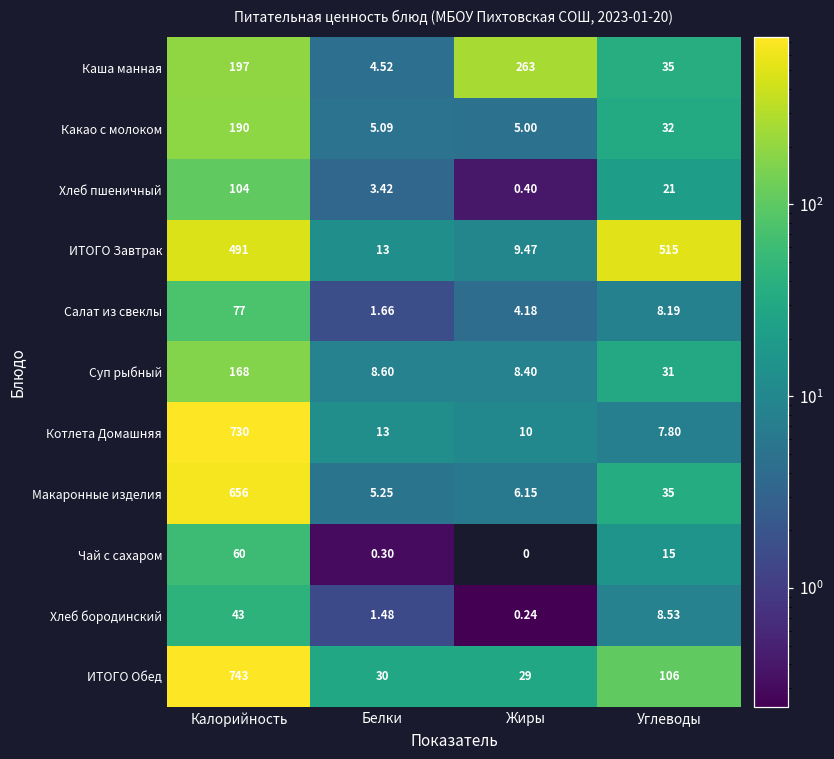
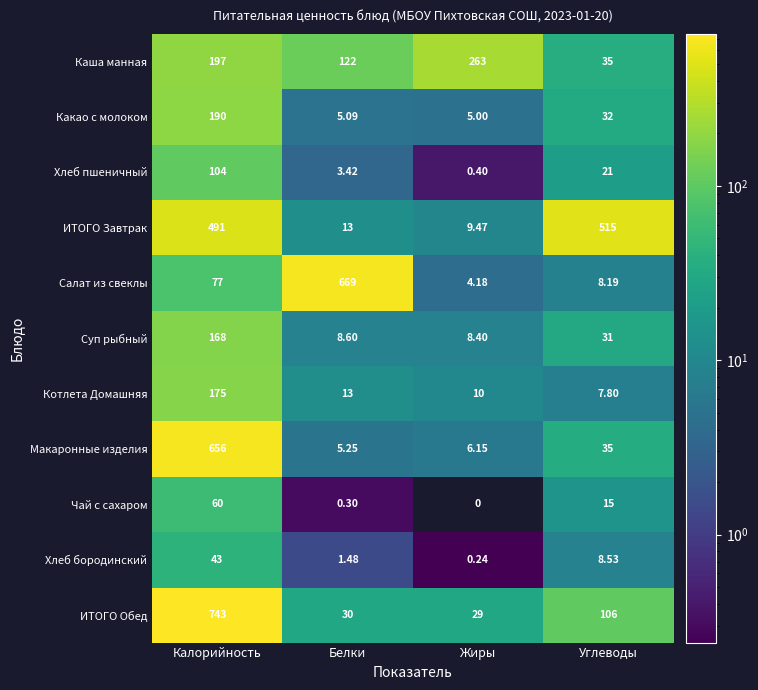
Каша манная, Белки: 4.52 -> 122
Салат из свеклы, Белки: 1.66 -> 669
Котлета Домашняя, Калорийность: 730 -> 175
